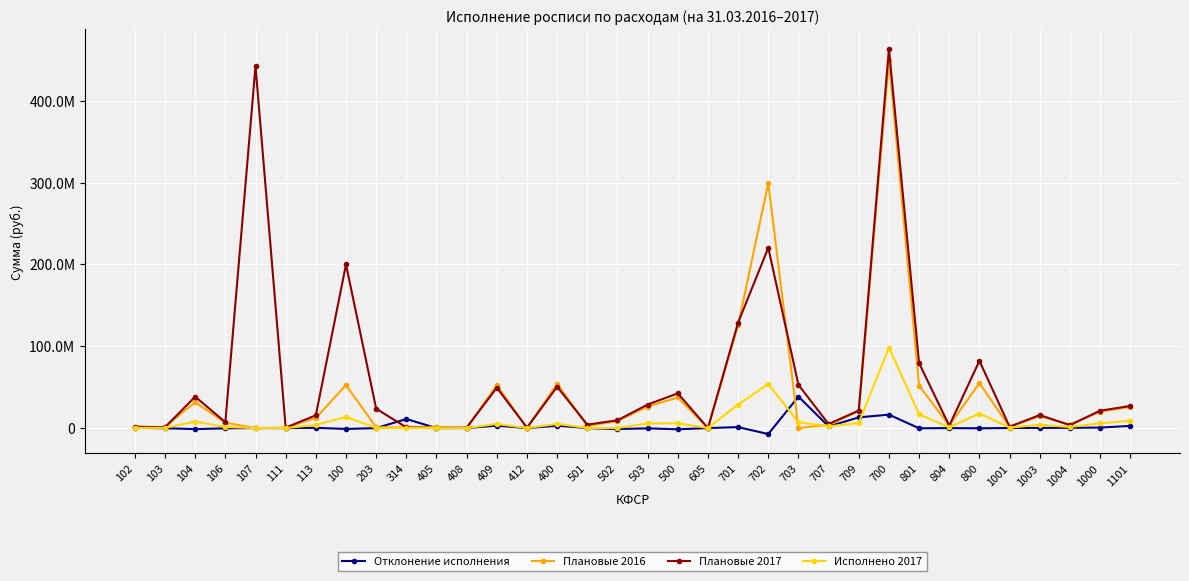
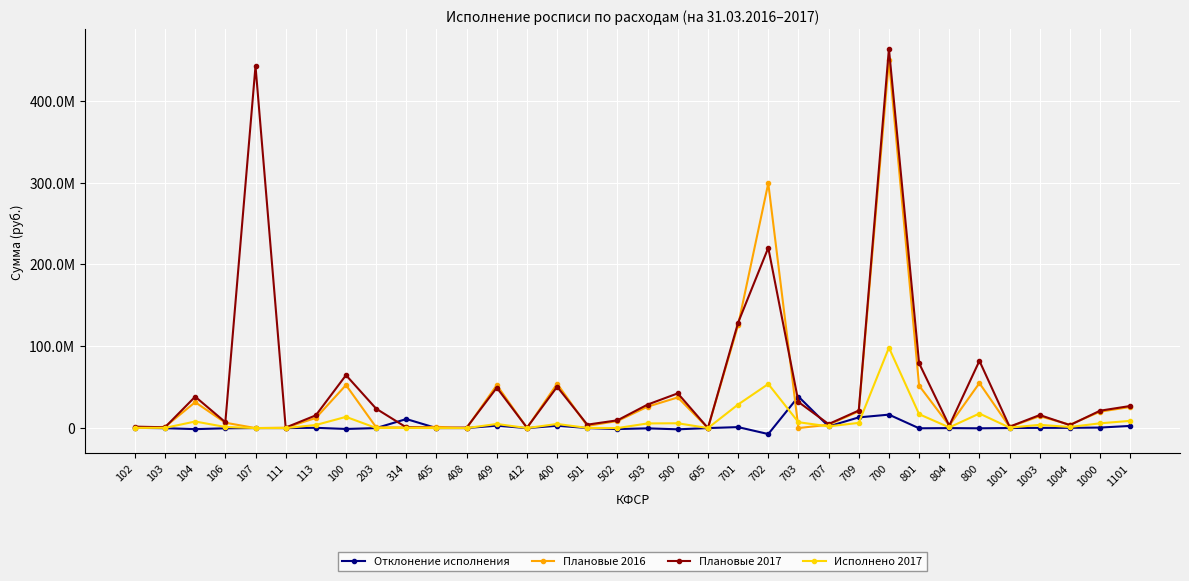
Плановые 2017, 100: 200000000 -> 60000000
Плановые 2017, 703: 50000000 -> 30000000
